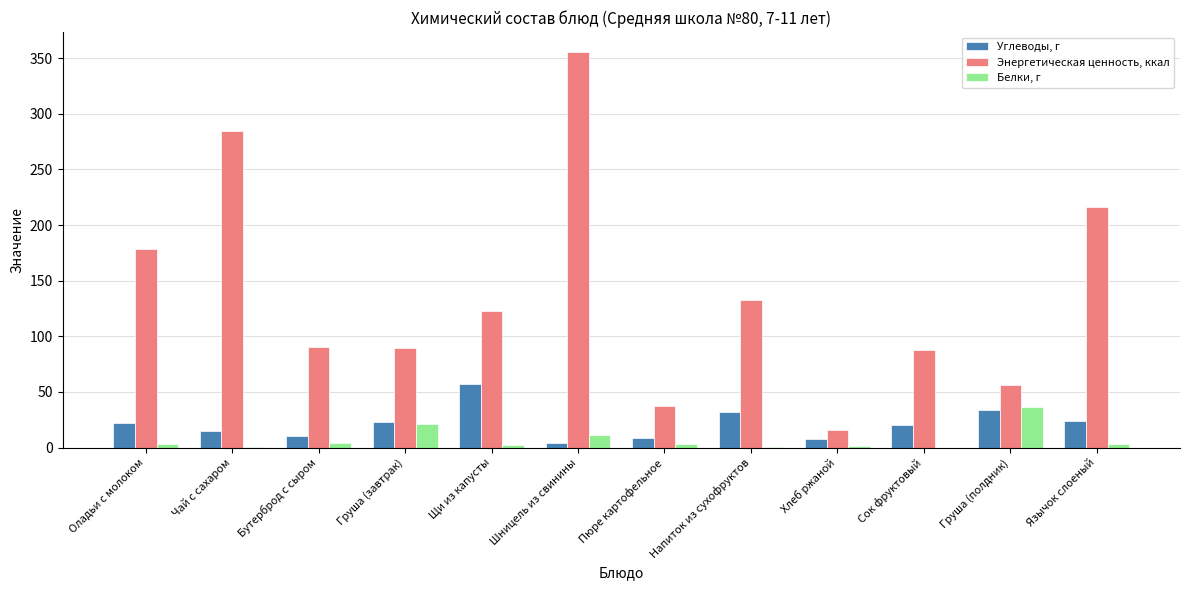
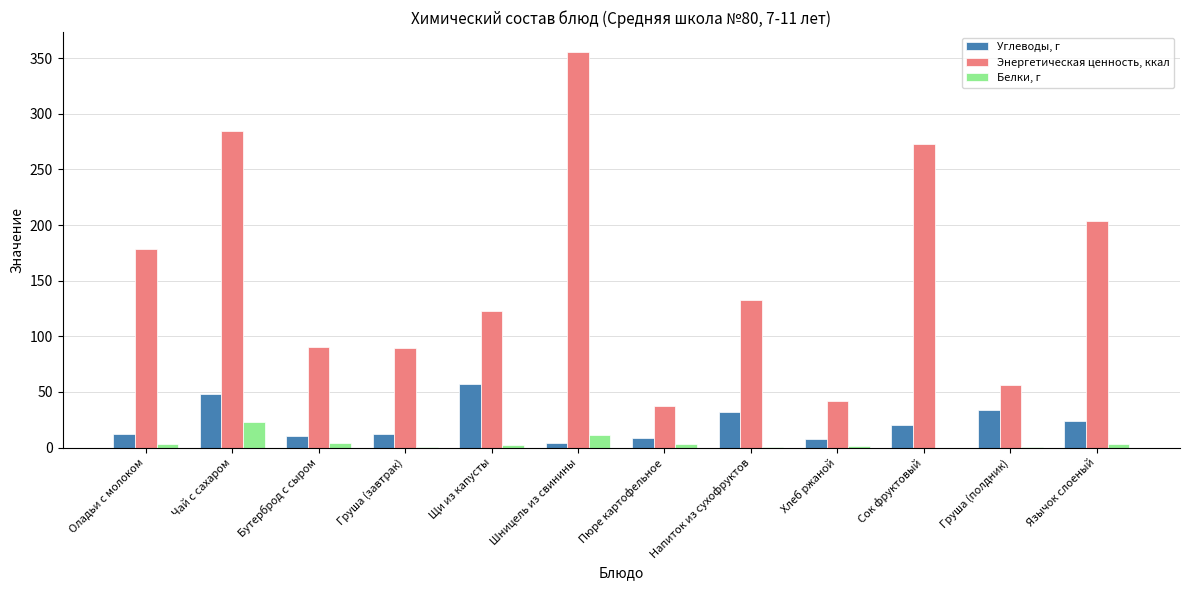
Углеводы, г, Оладьи с молоком: 22 -> 13
Углеводы, г, Чай с сахаром: 15 -> 48
Белки, г, Чай с сахаром: 0 -> 23
Углеводы, г, Груша (завтрак): 23 -> 12
Белки, г, Груша (завтрак): 22 -> 1
Энергетическая ценность, ккал, Хлеб ржаной: 16 -> 42
Энергетическая ценность, ккал, Сок фруктовый: 88 -> 273
Белки, г, Груша (полдник): 37 -> 1
Энергетическая ценность, ккал, Язычок слоеный: 216 -> 204
